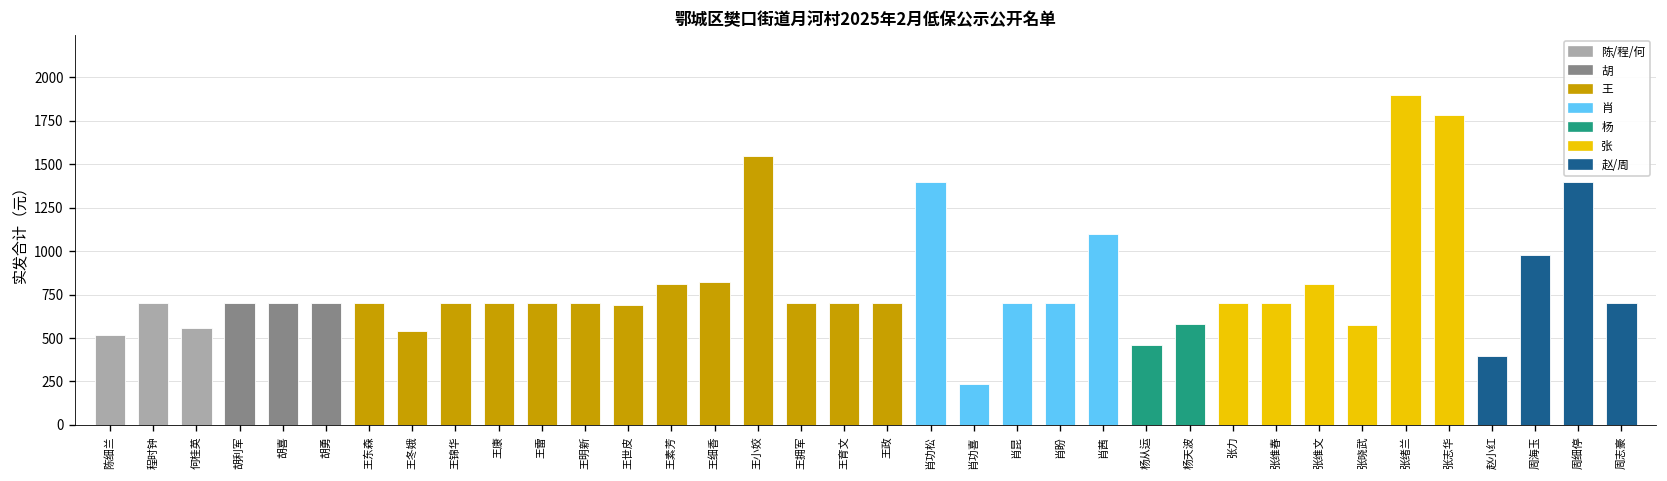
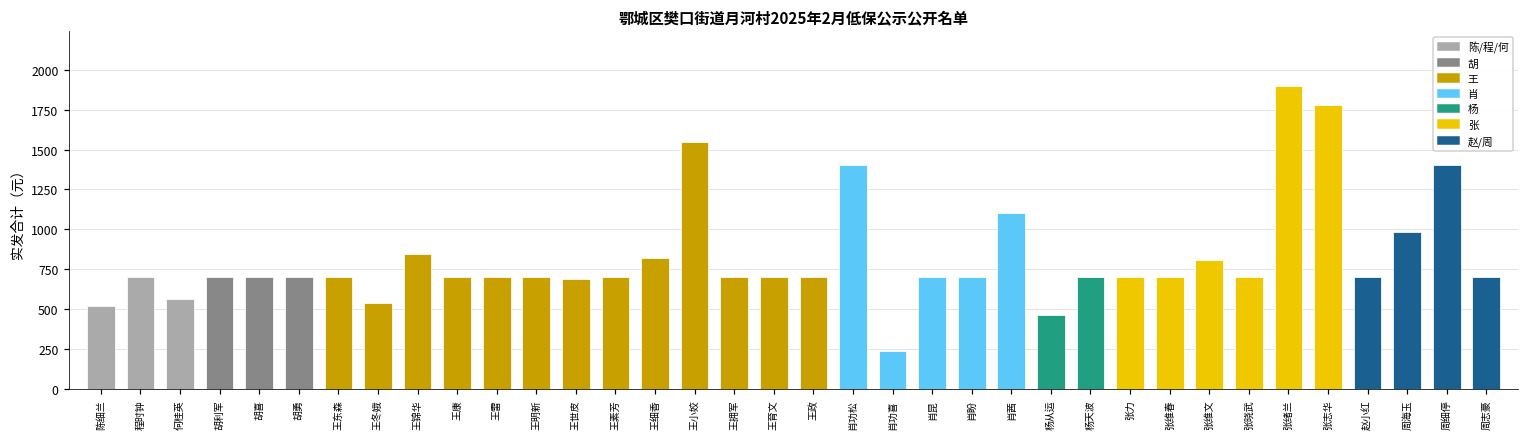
王锦华: 700 -> 850
王素芳: 810 -> 700
杨天波: 580 -> 700
张晓武: 570 -> 700
赵小红: 400 -> 700
